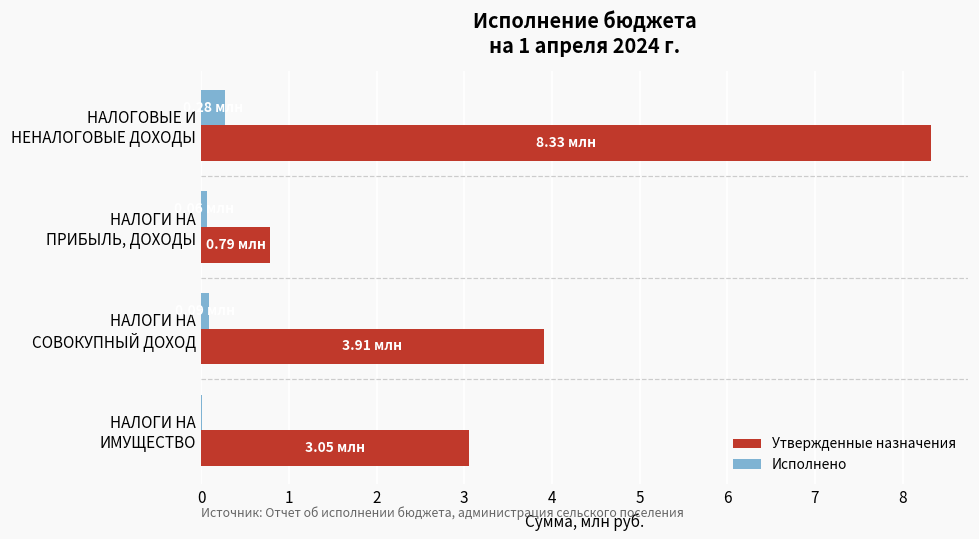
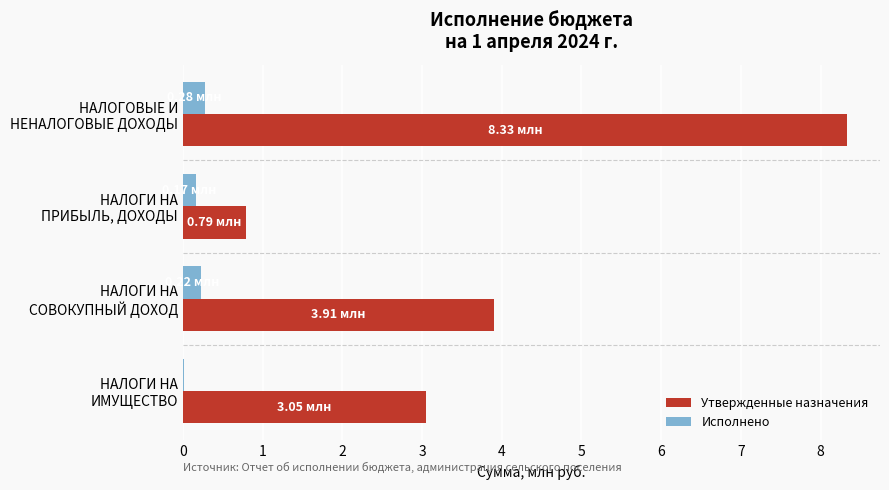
Исполнено, НАЛОГИ НА ПРИБЫЛЬ, ДОХОДЫ: 0.1 -> 0.2
Исполнено, НАЛОГИ НА СОВОКУПНЫЙ ДОХОД: 0.1 -> 0.2
